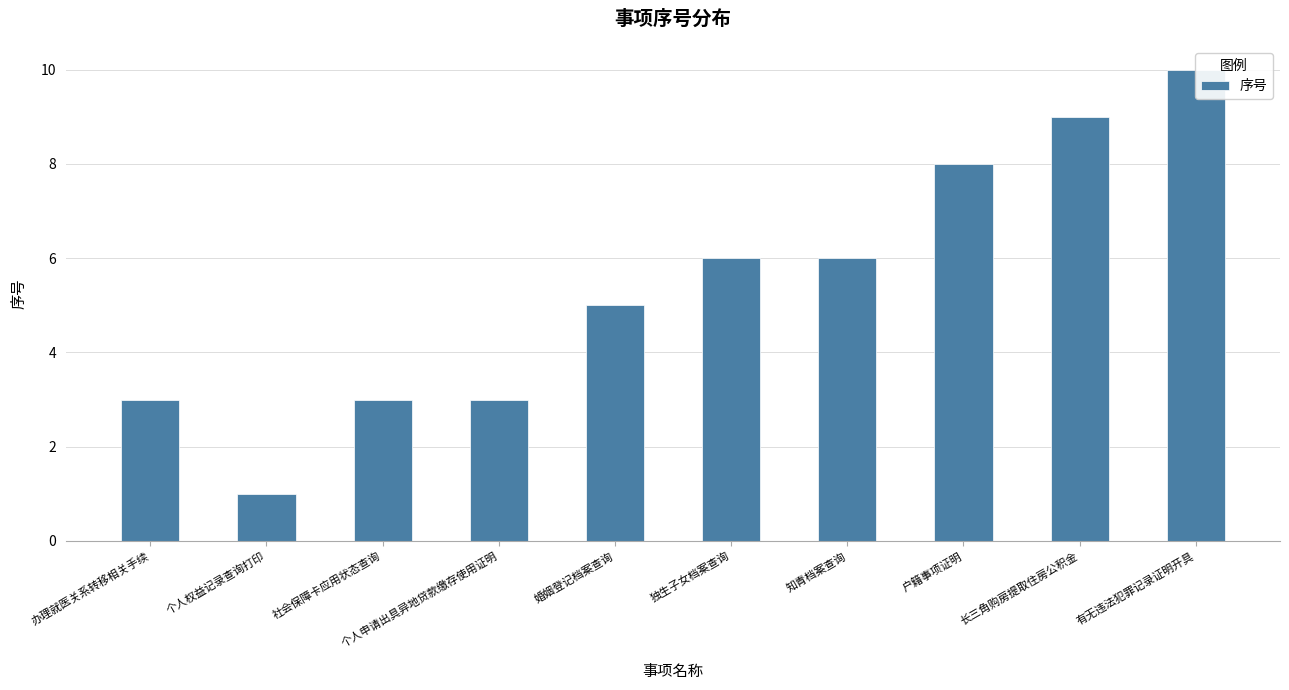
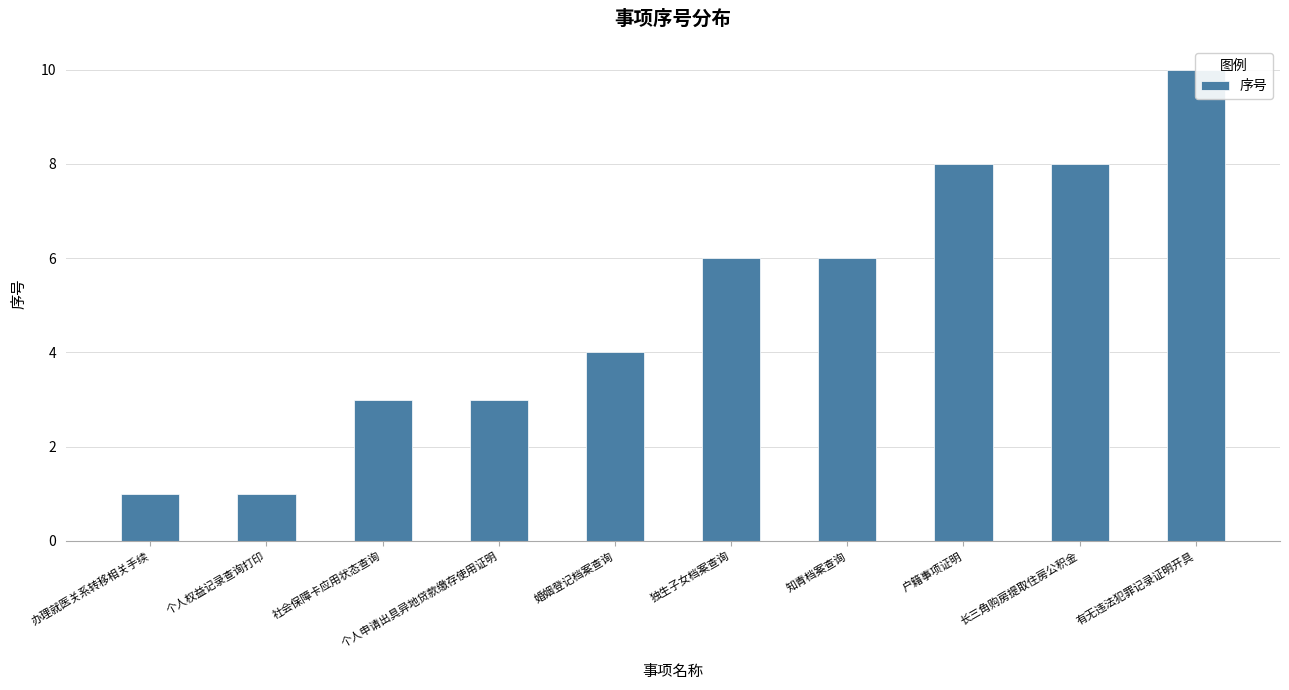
办理就医关系转移相关手续: 3 -> 1
婚姻登记档案查询: 5 -> 4
长三角购房提取住房公积金: 9 -> 8
